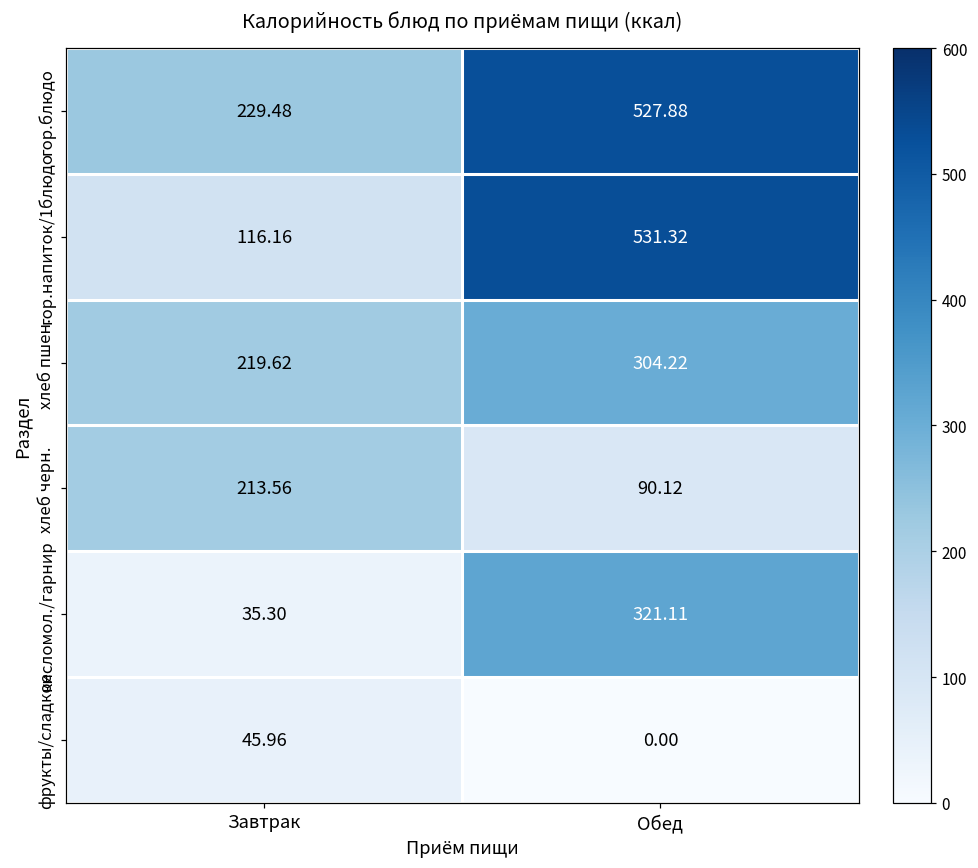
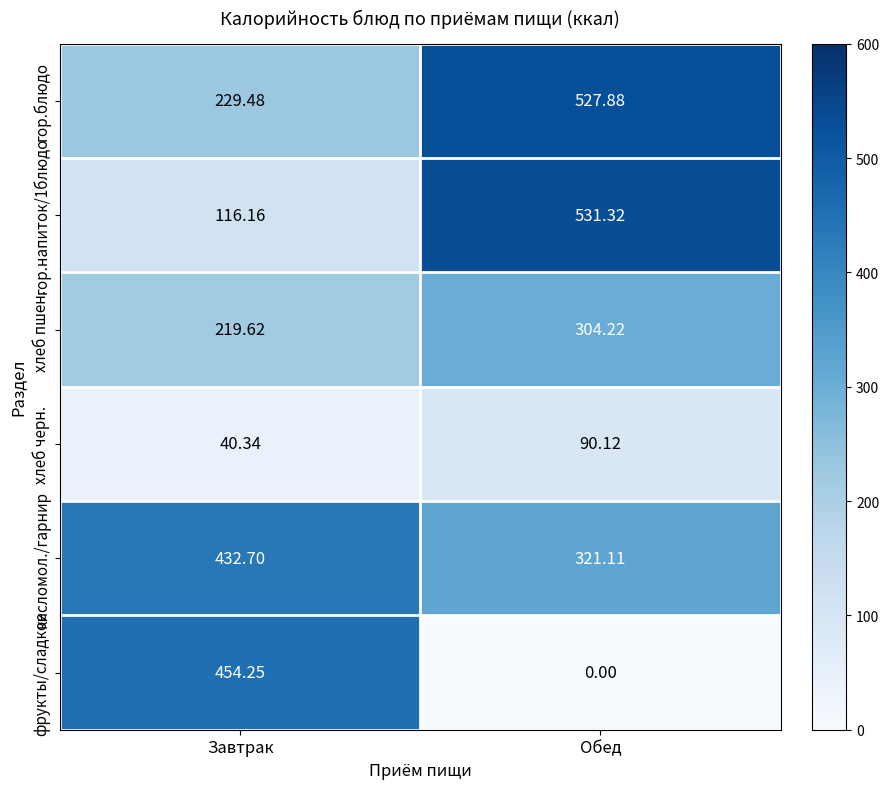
хлеб черн., Завтрак: 213.56 -> 40.34
кисломол./гарнир, Завтрак: 35.30 -> 432.70
фрукты/сладкое, Завтрак: 45.96 -> 454.25
